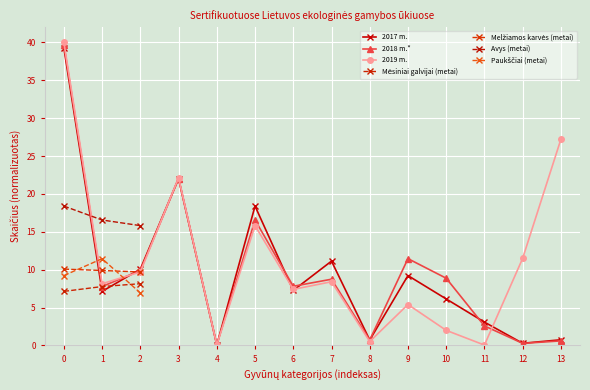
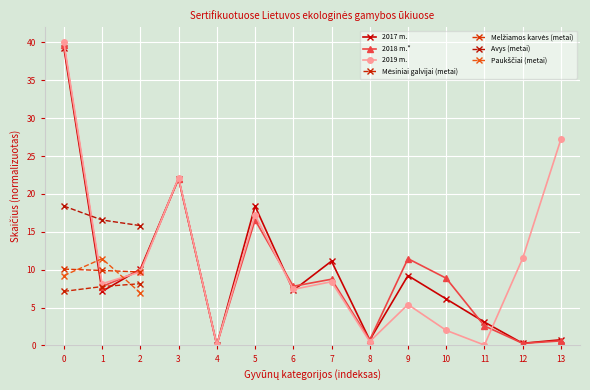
2019 m., 5: 16 -> 17
